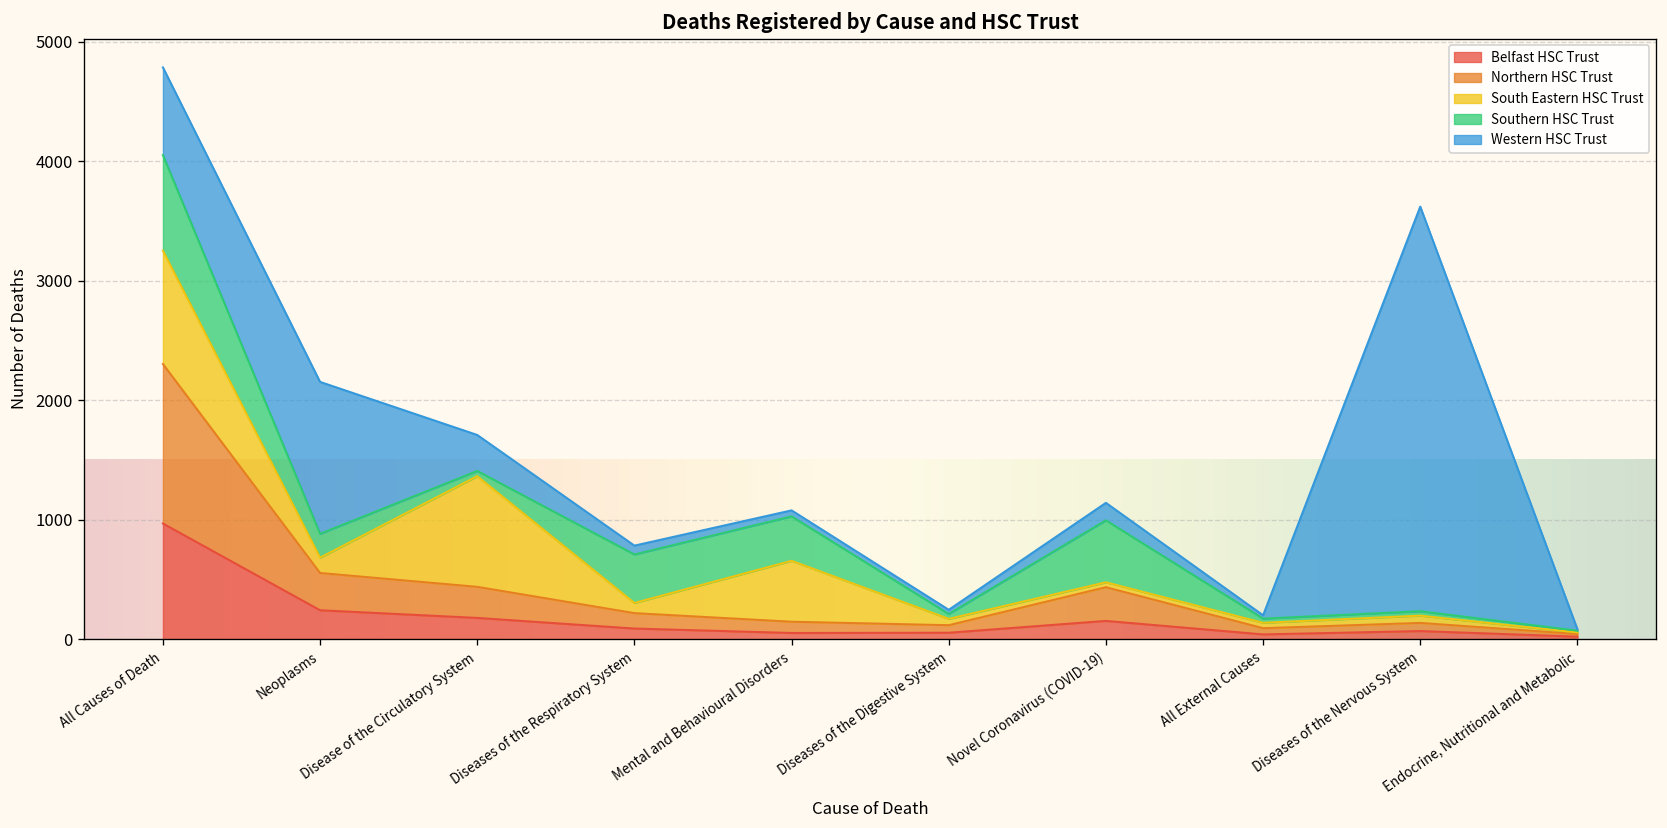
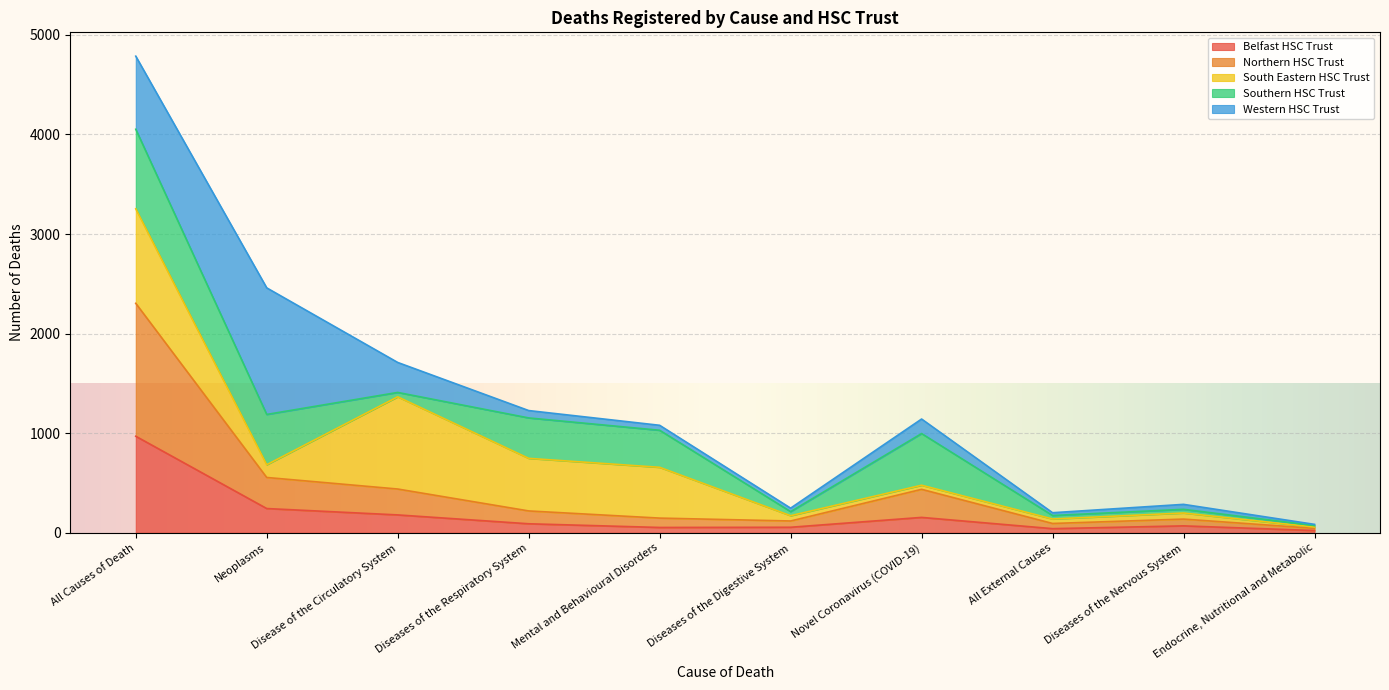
Southern HSC Trust, Neoplasms: 200 -> 500
South Eastern HSC Trust, Diseases of the Respiratory System: 100 -> 500
Western HSC Trust, Diseases of the Nervous System: 3400 -> 100
